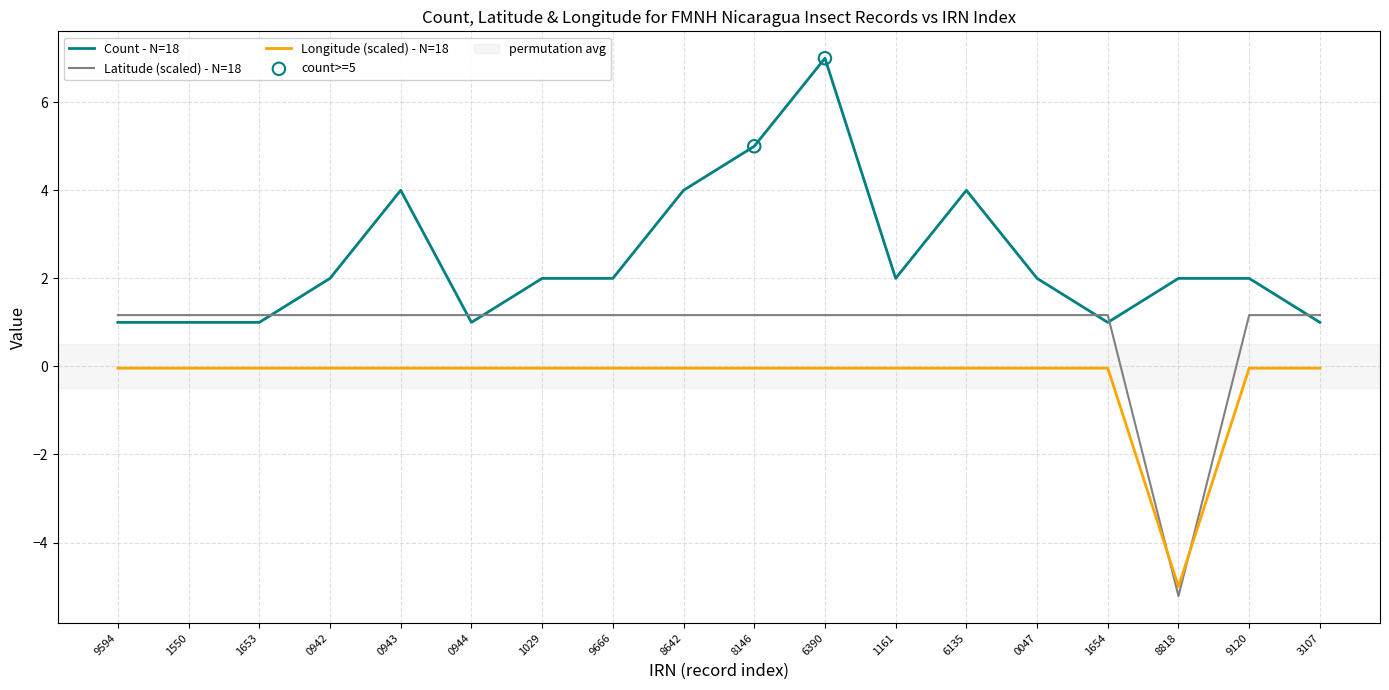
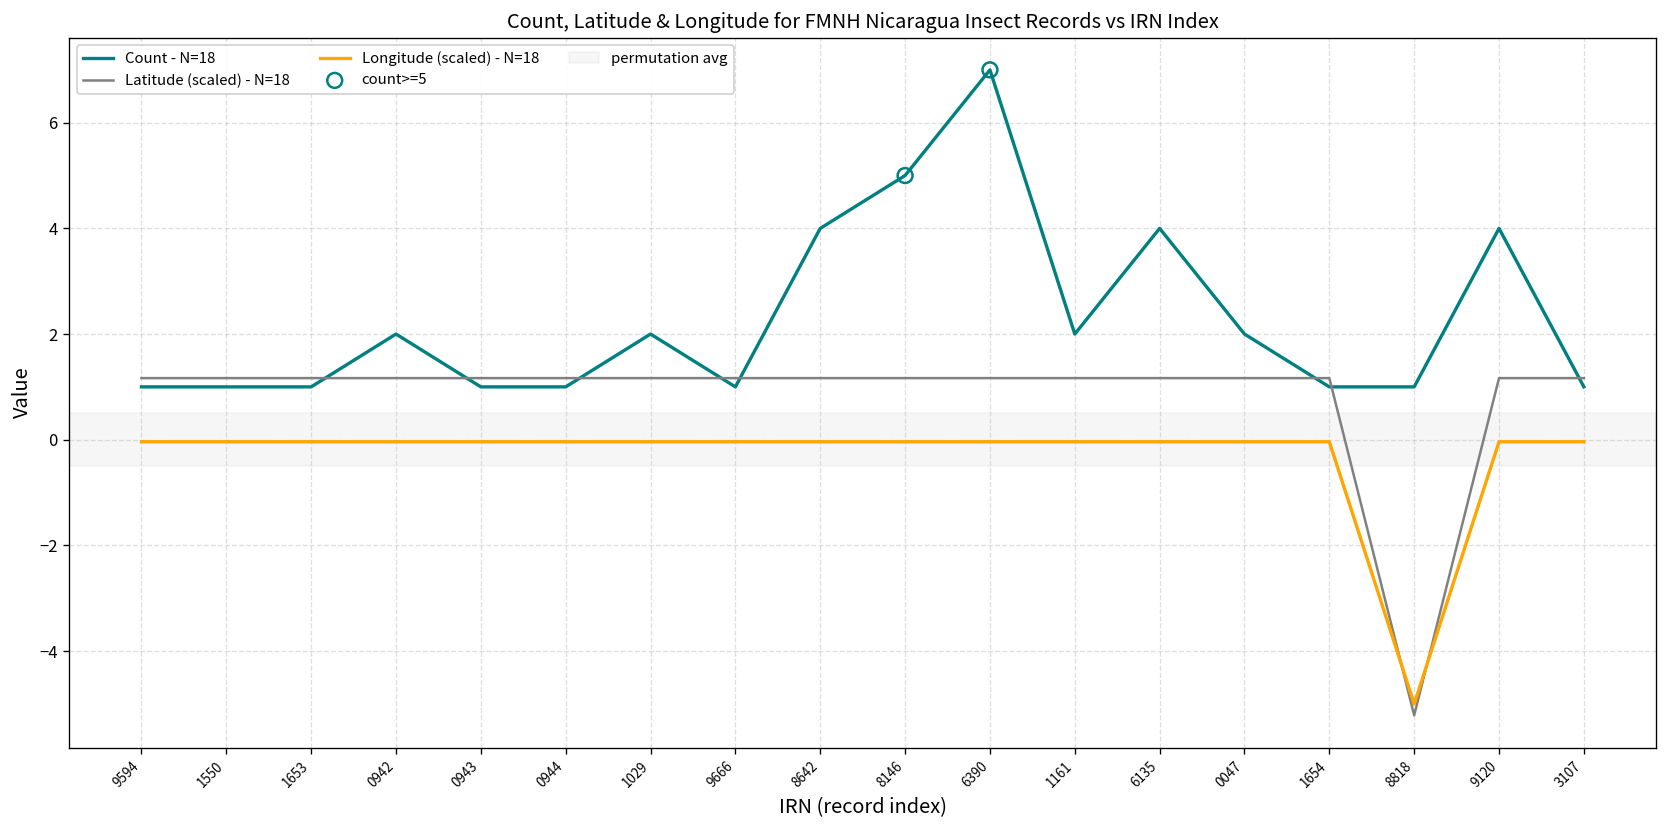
Count - N=18, 0943: 4 -> 1
Count - N=18, 9666: 2 -> 1
Count - N=18, 8818: 2 -> 1
Count - N=18, 9120: 2 -> 4
